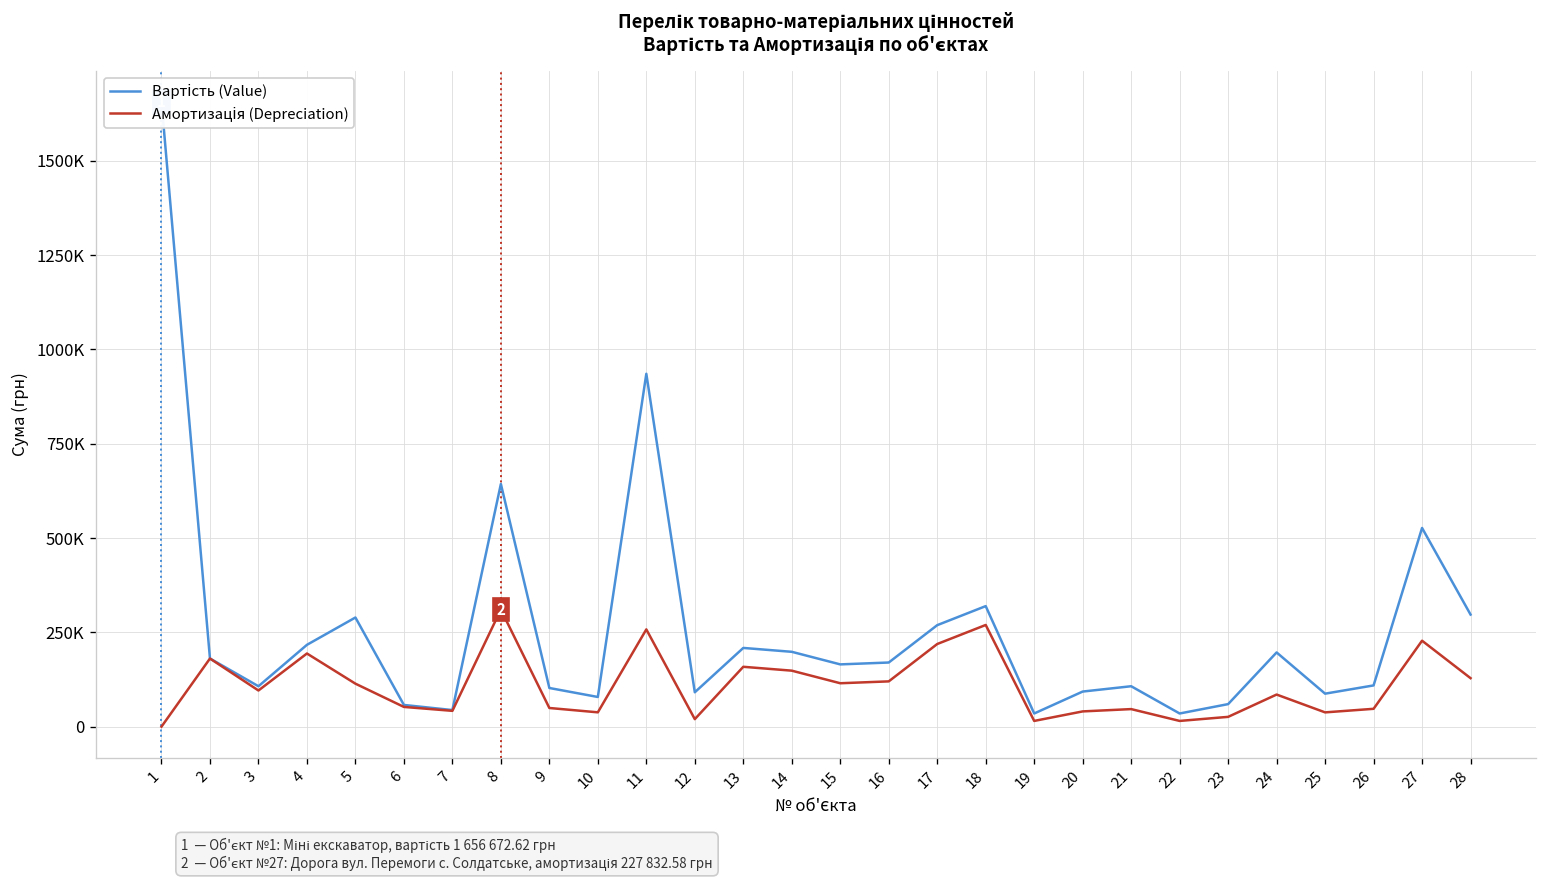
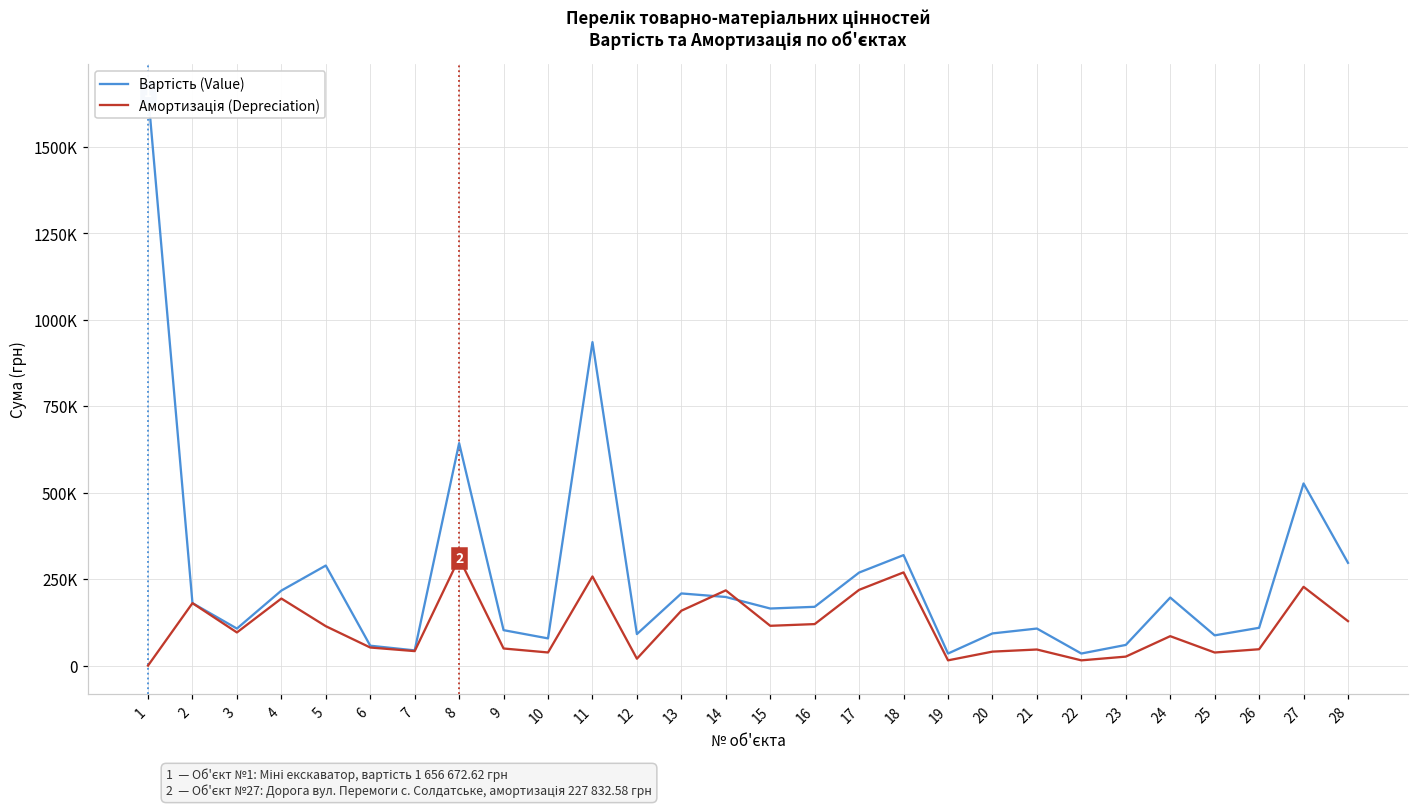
Амортизація (Depreciation), 14: 150000 -> 220000
